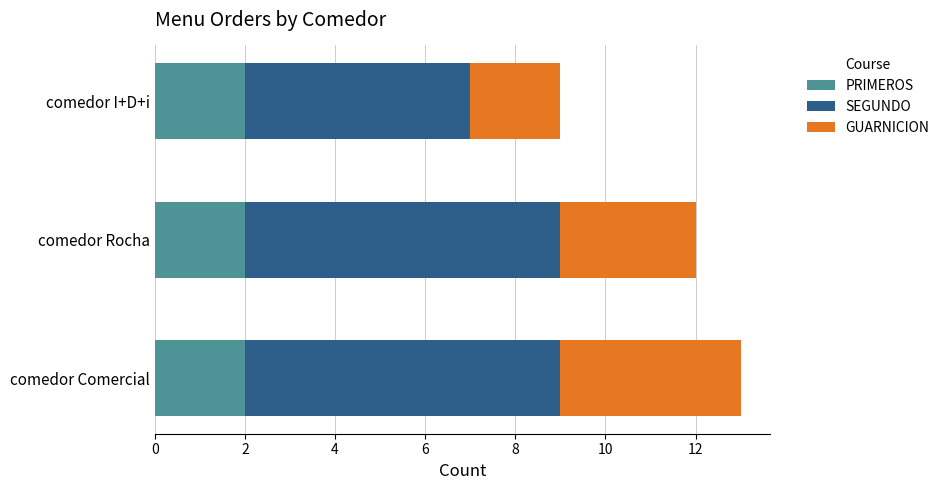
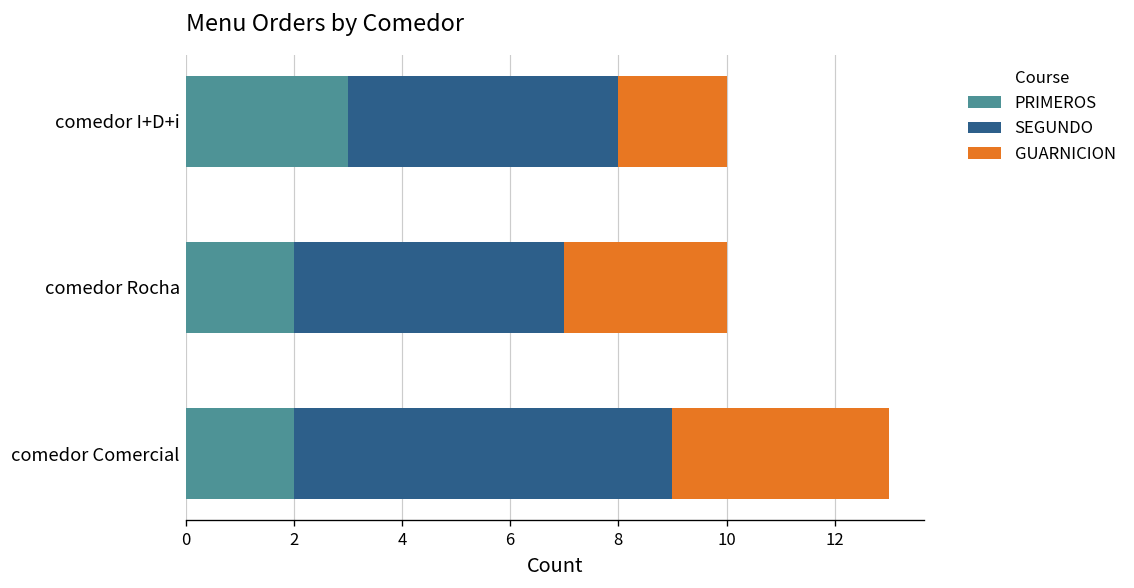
PRIMEROS, comedor I+D+i: 2 -> 3
SEGUNDO, comedor Rocha: 7 -> 5
